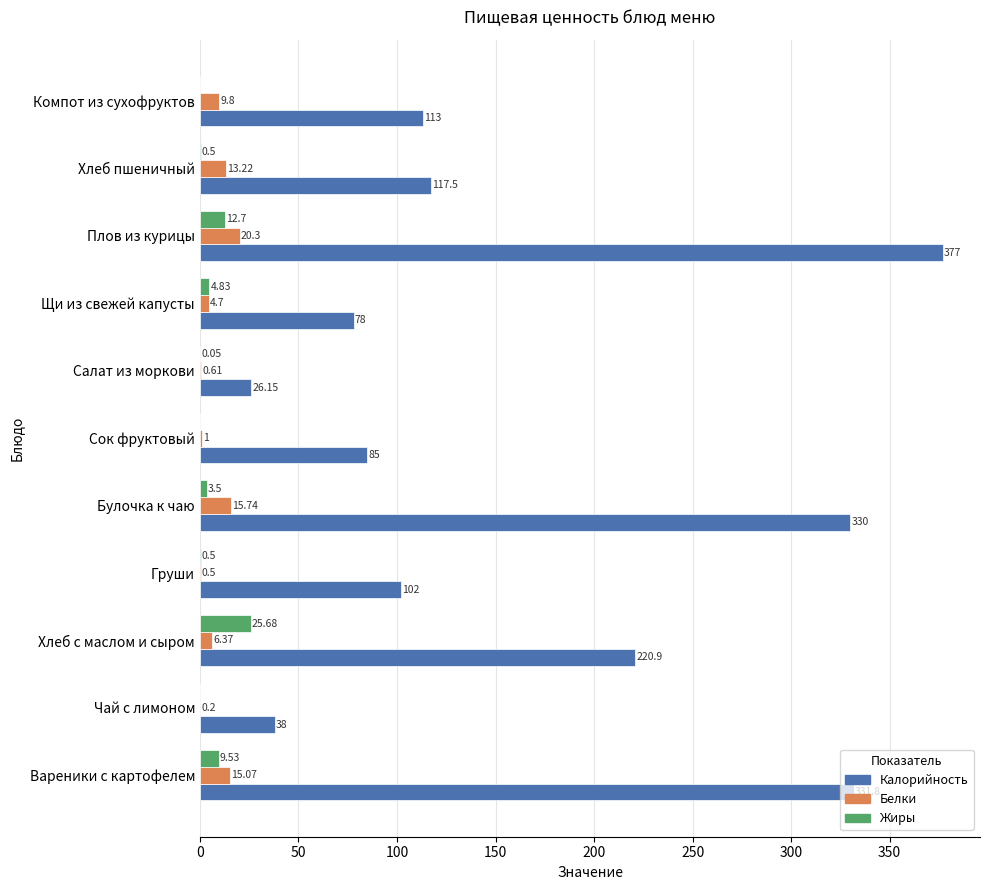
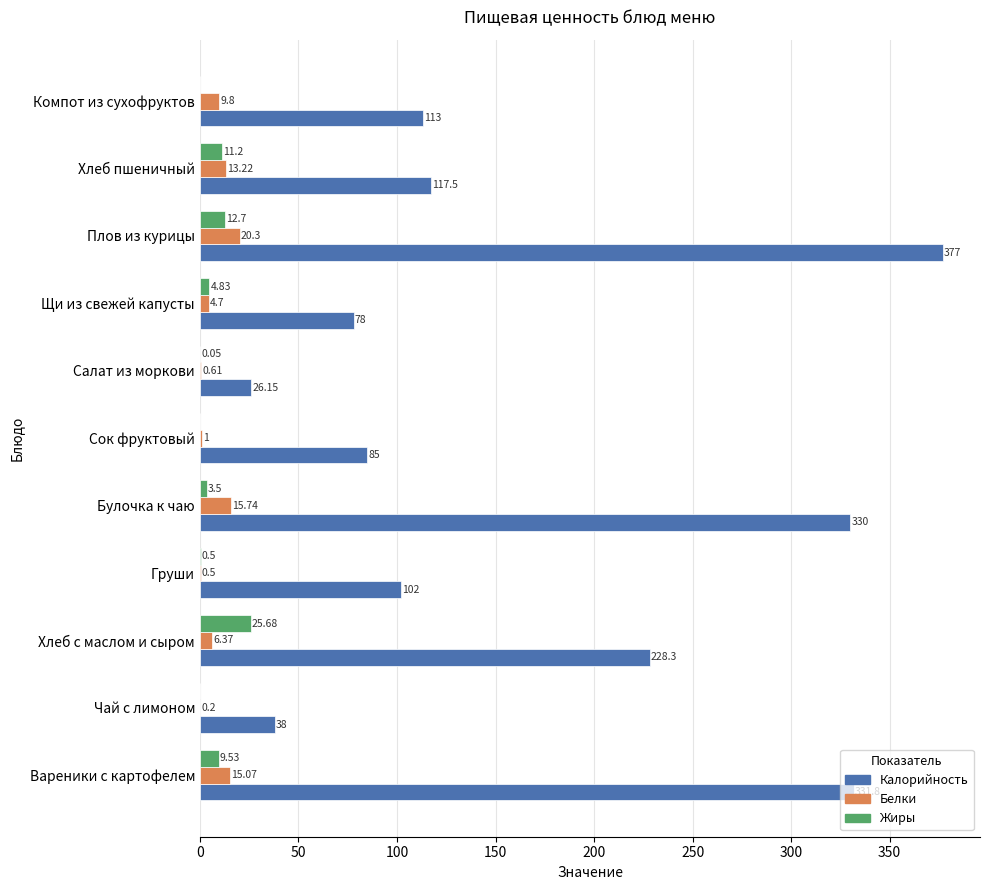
Жиры, Хлеб пшеничный: 0.5 -> 11.2
Калорийность, Хлеб с маслом и сыром: 220.9 -> 228.3
